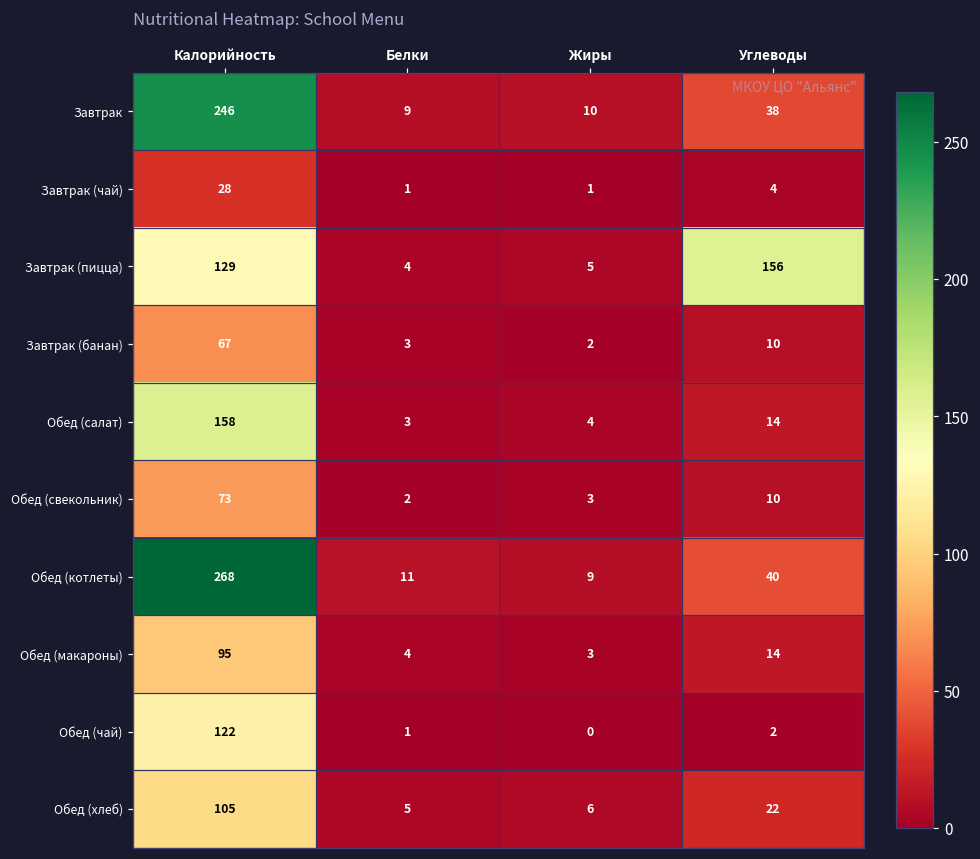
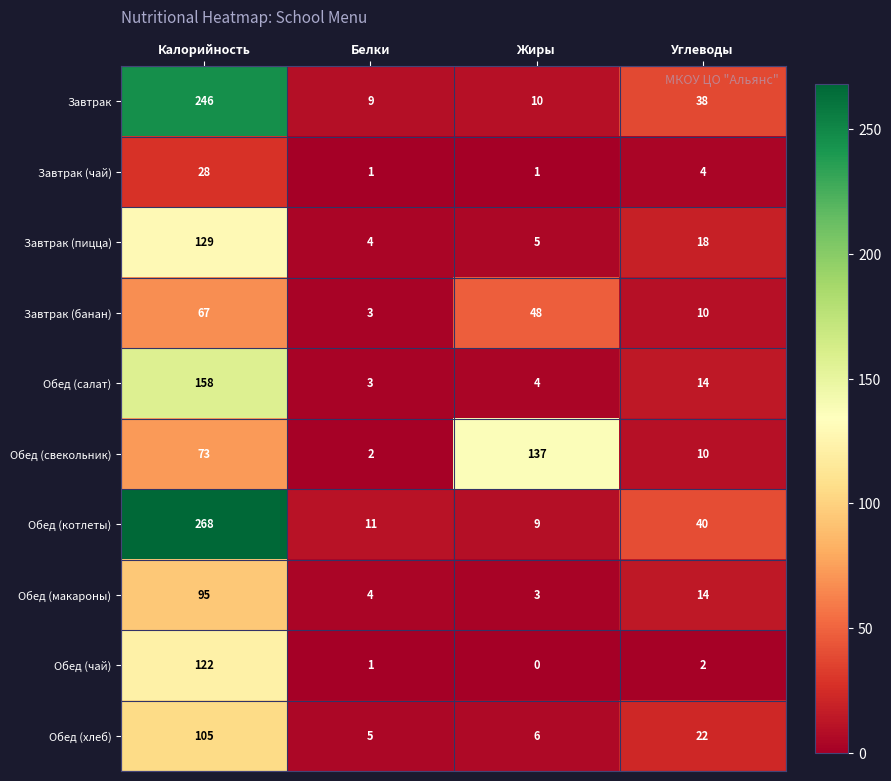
Завтрак (пицца), Углеводы: 156 -> 18
Завтрак (банан), Жиры: 2 -> 48
Обед (свекольник), Жиры: 3 -> 137
